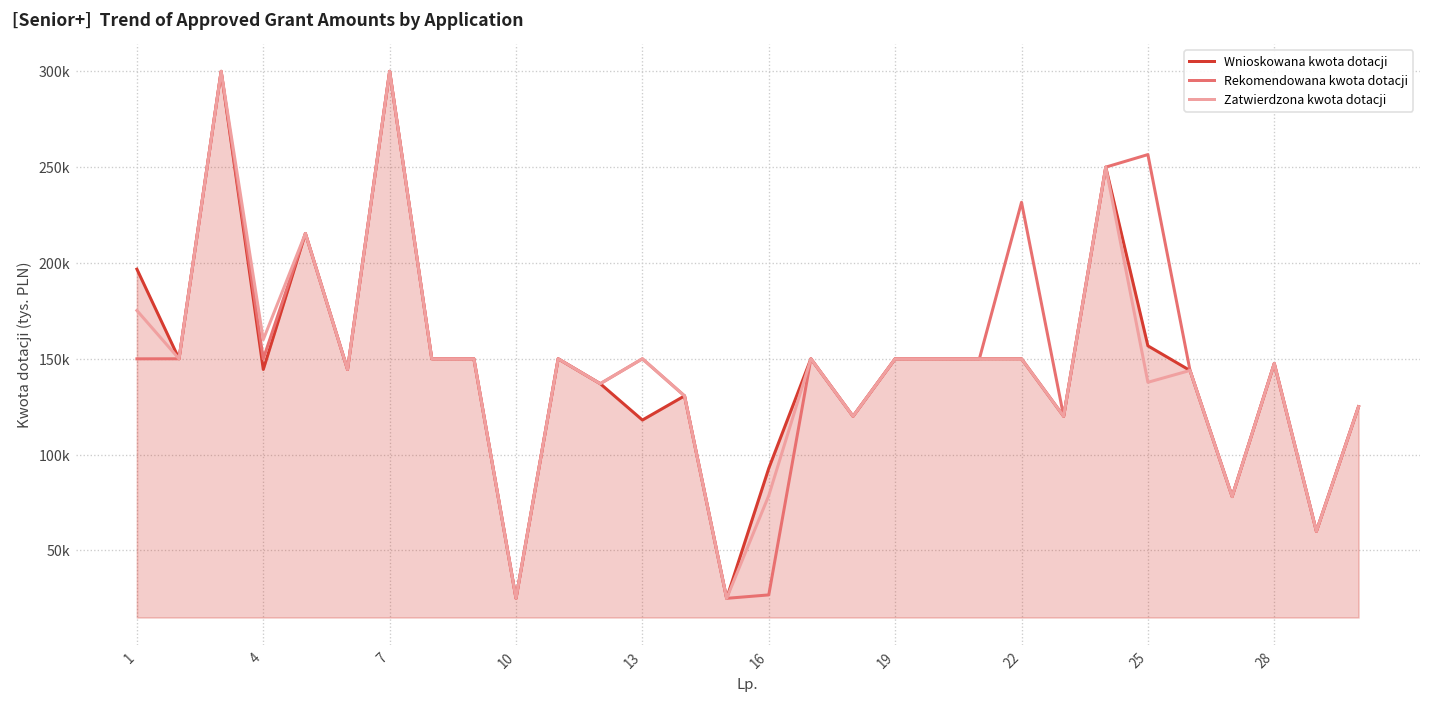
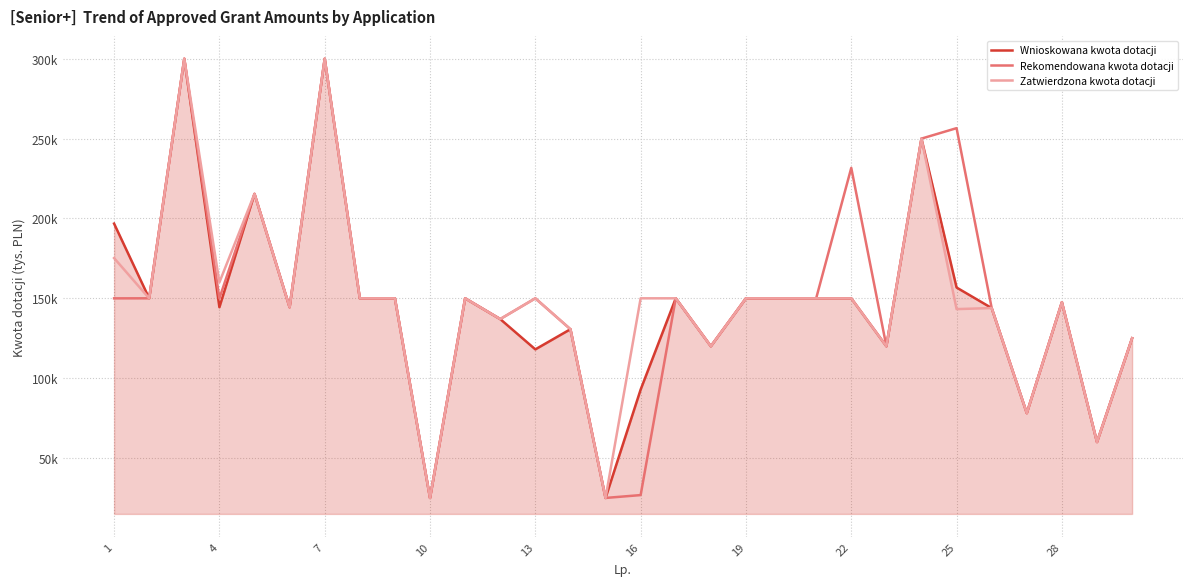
Zatwierdzona kwota dotacji, 16: 79000 -> 150000
Zatwierdzona kwota dotacji, 25: 138000 -> 143000
